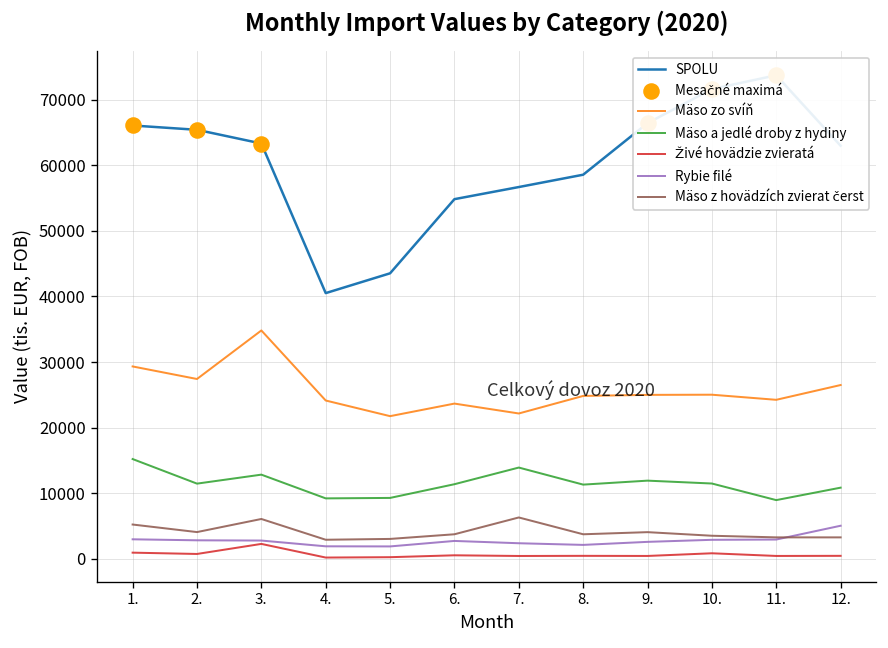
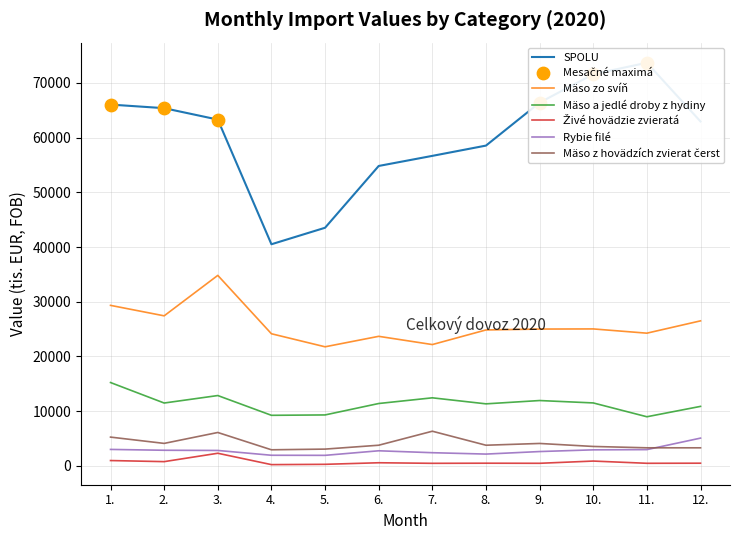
Mäso a jedlé droby z hydiny, 7.: 14000 -> 12000
